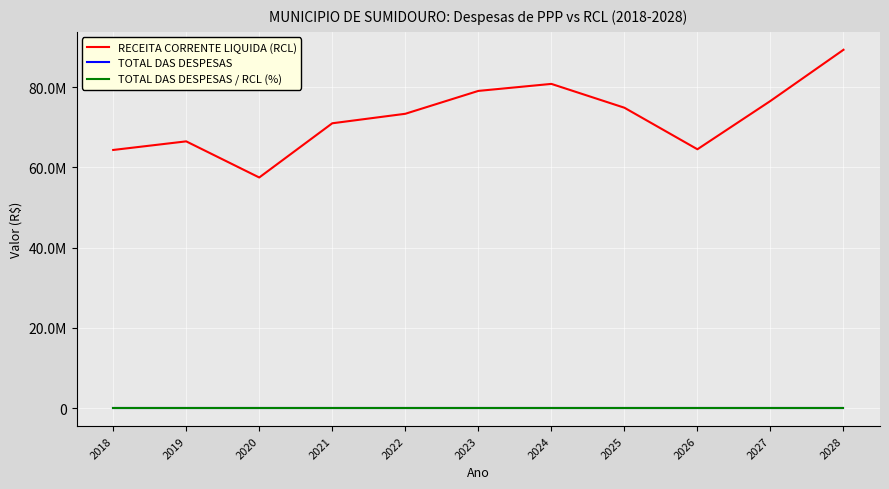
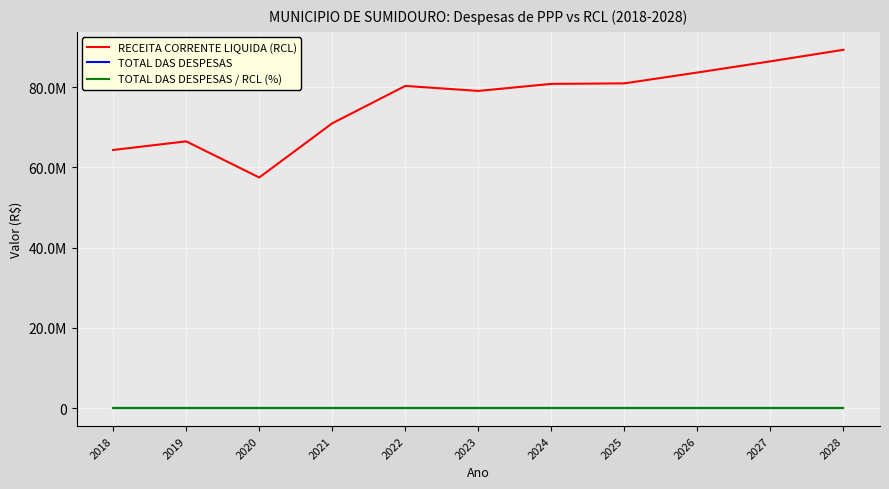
RECEITA CORRENTE LIQUIDA (RCL), 2022: 73000000 -> 80000000
RECEITA CORRENTE LIQUIDA (RCL), 2025: 75000000 -> 81000000
RECEITA CORRENTE LIQUIDA (RCL), 2026: 65000000 -> 84000000
RECEITA CORRENTE LIQUIDA (RCL), 2027: 77000000 -> 86000000
